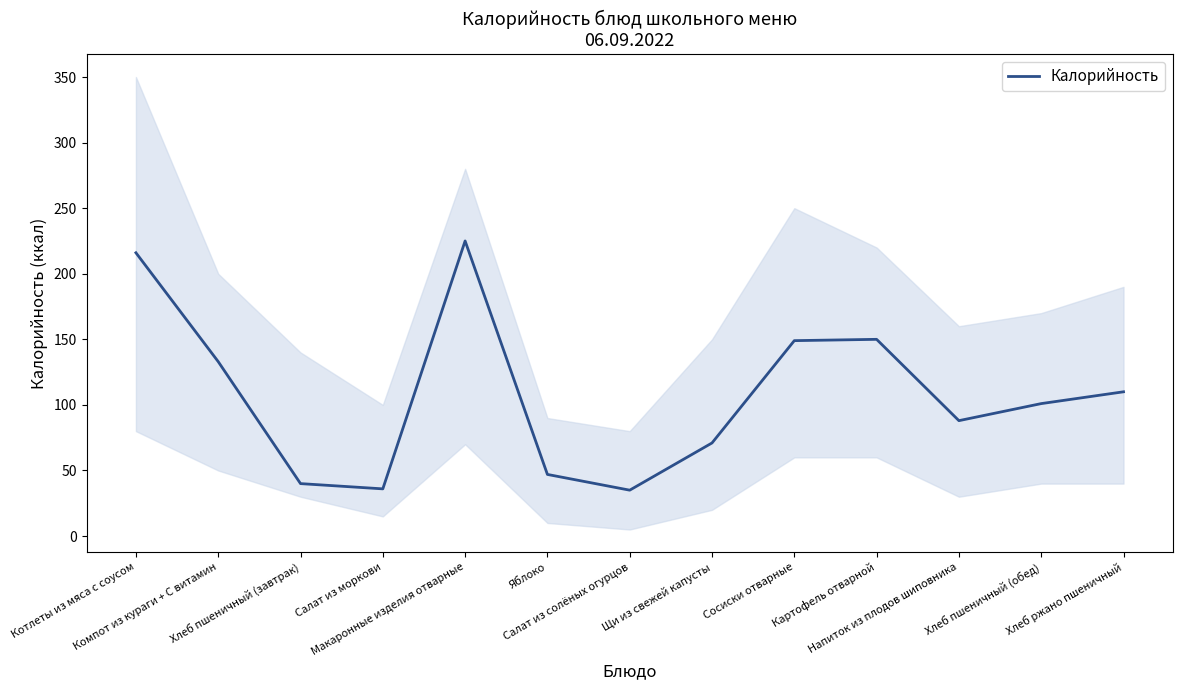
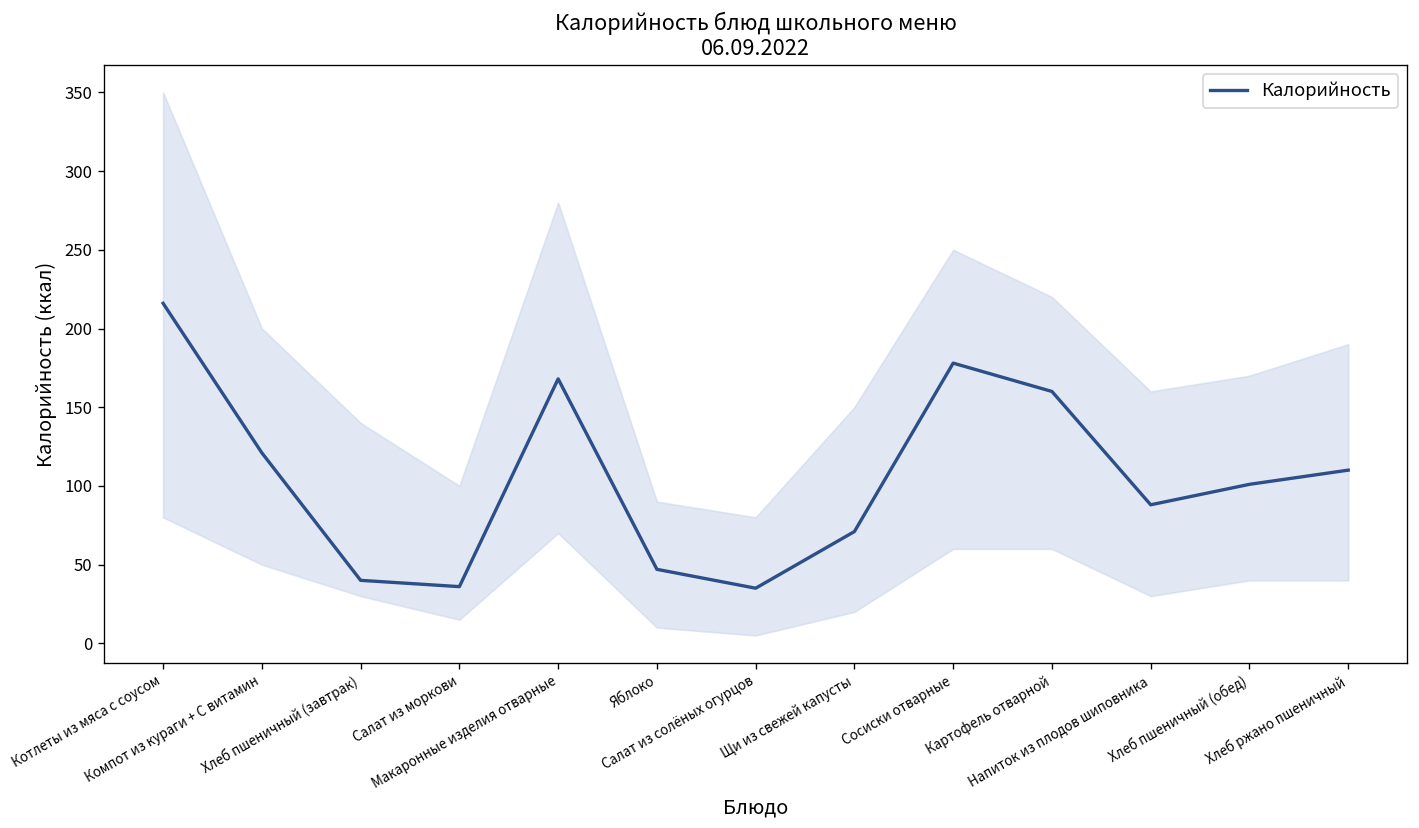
Калорийность, Компот из кураги + С витамин: 133 -> 121
Калорийность, Макаронные изделия отварные: 225 -> 168
Калорийность, Сосиски отварные: 149 -> 178
Калорийность, Картофель отварной: 150 -> 160
